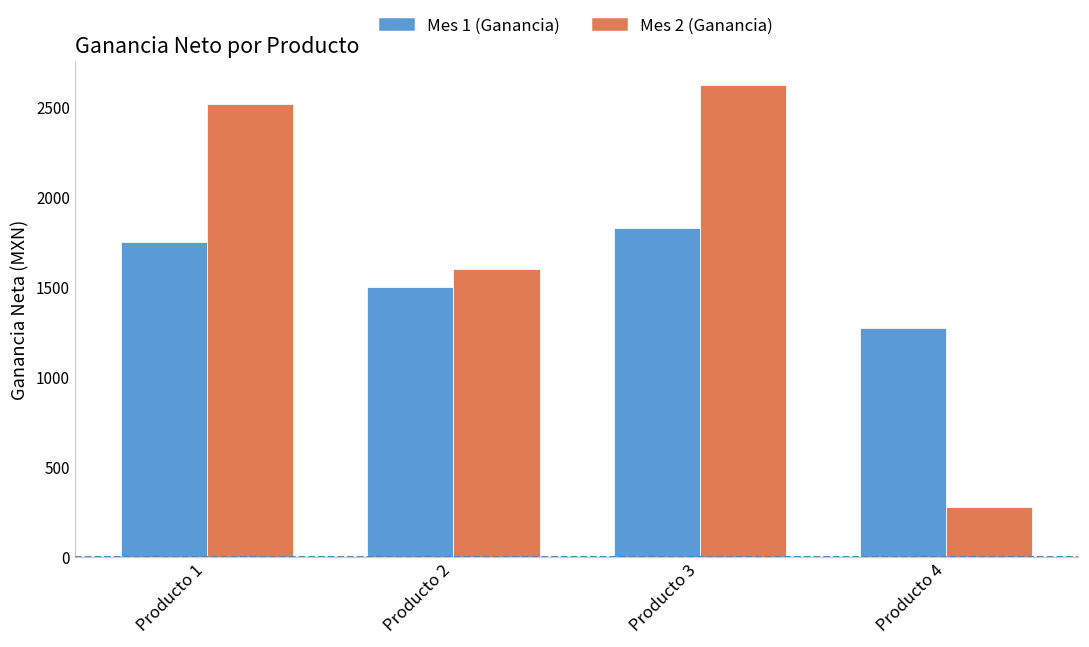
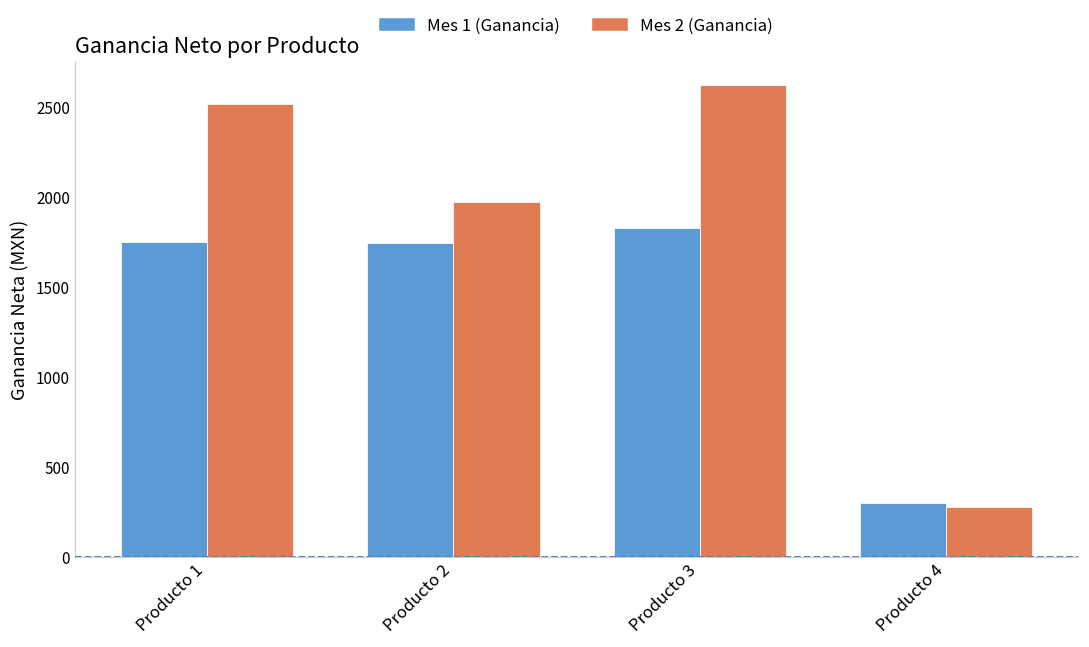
Mes 1 (Ganancia), Producto 2: 1500 -> 1740
Mes 2 (Ganancia), Producto 2: 1600 -> 1970
Mes 1 (Ganancia), Producto 4: 1270 -> 300
